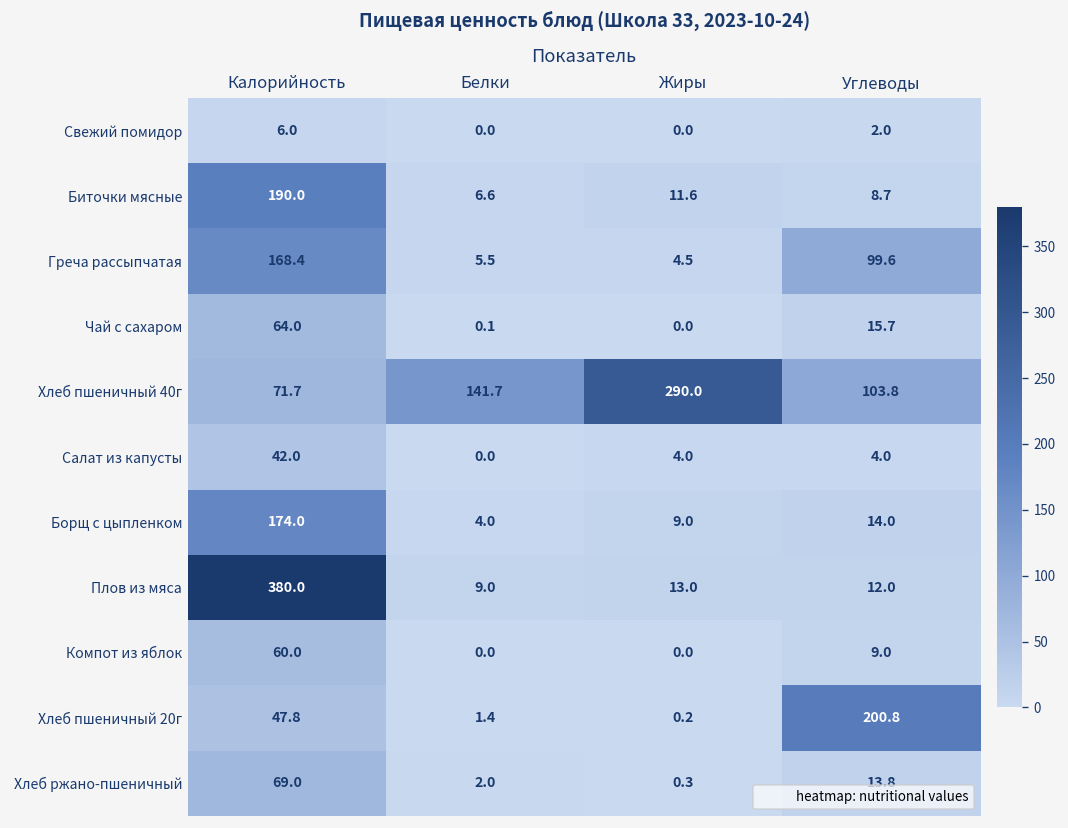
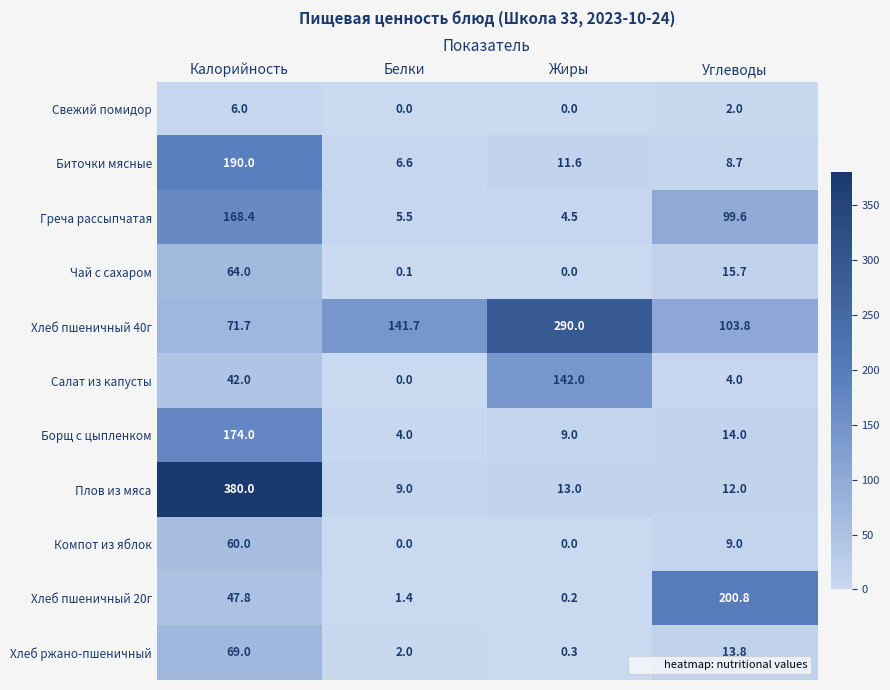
Салат из капусты, Жиры: 4.0 -> 142.0
